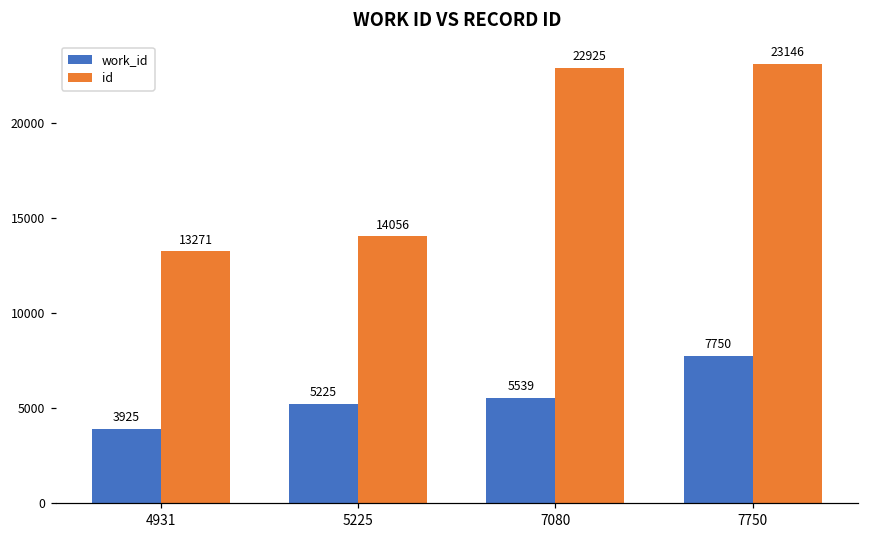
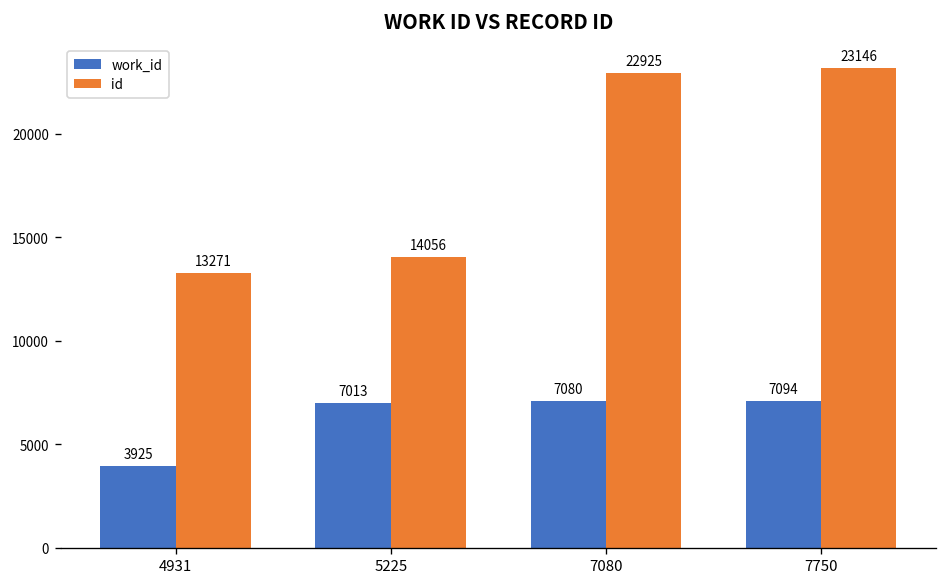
work_id, 5225: 5225 -> 7013
work_id, 7080: 5539 -> 7080
work_id, 7750: 7750 -> 7094
